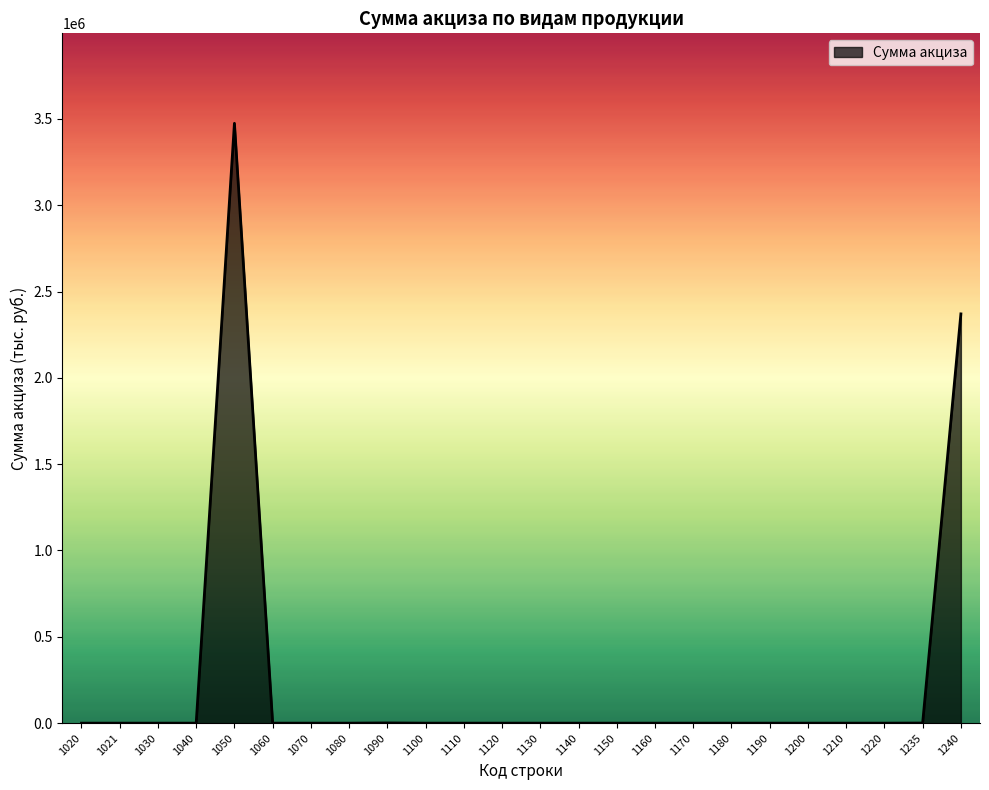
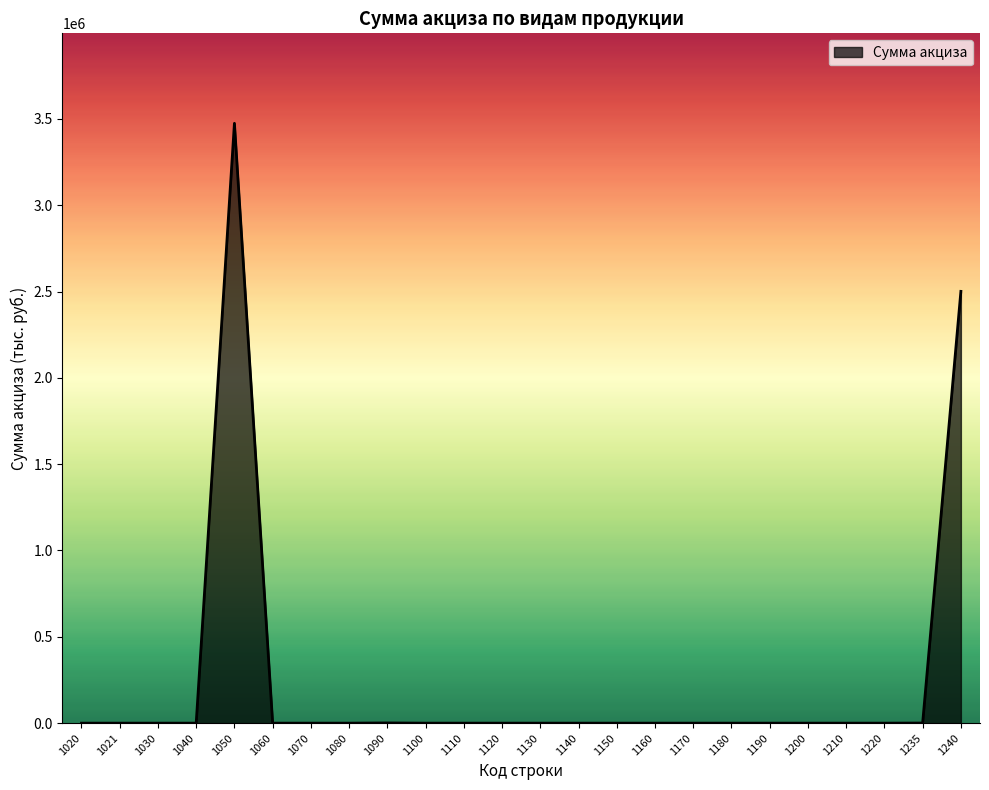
1240: 2370000 -> 2500000
